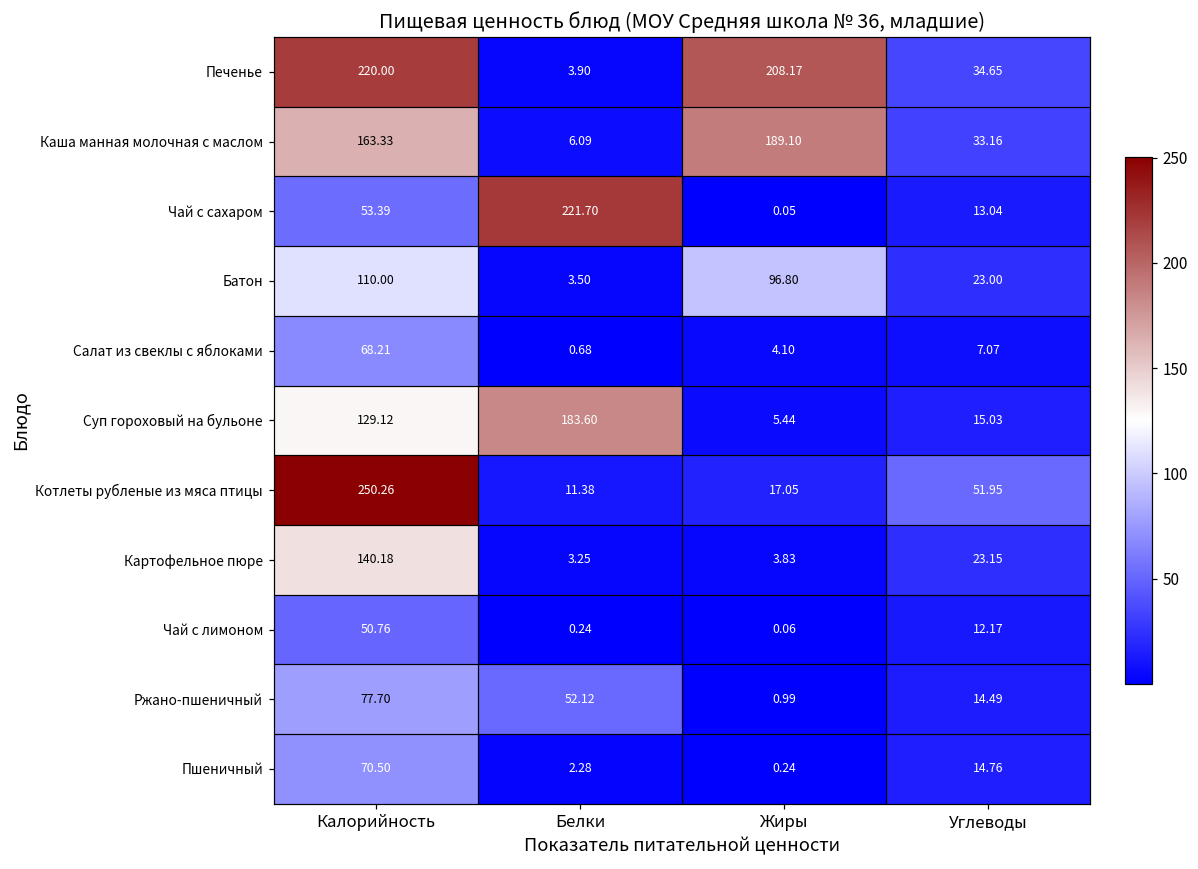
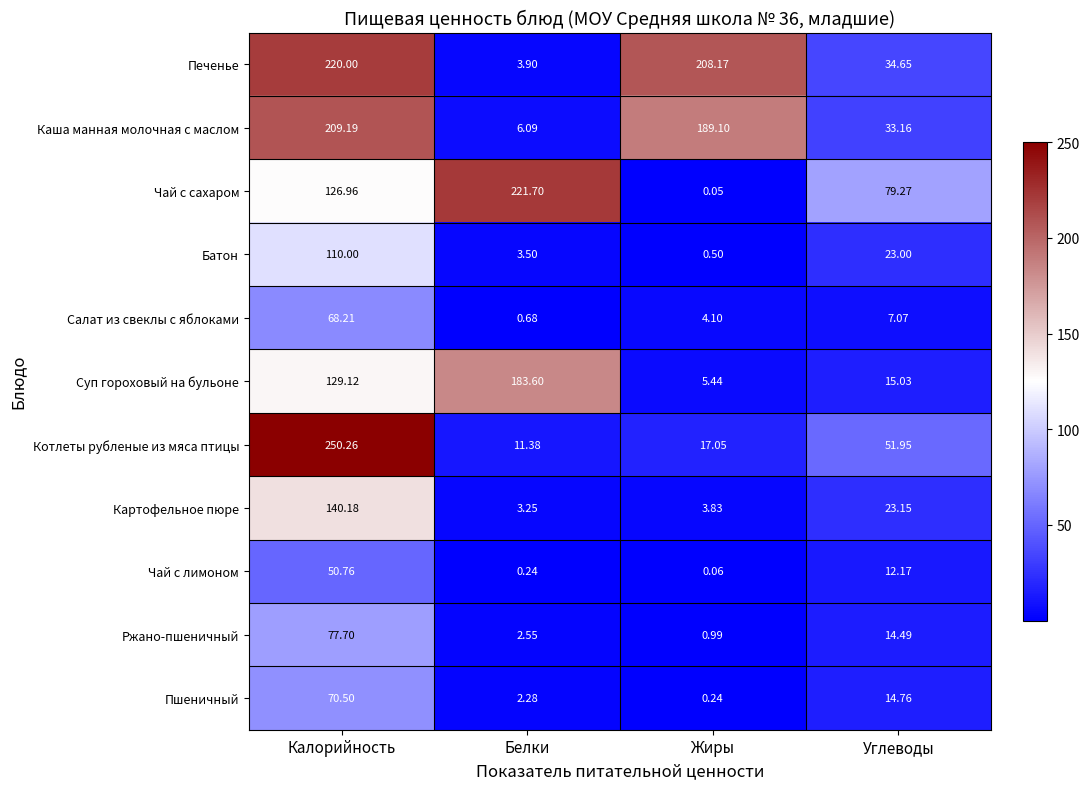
Каша манная молочная с маслом, Калорийность: 163.33 -> 209.19
Чай с сахаром, Калорийность: 53.39 -> 126.96
Чай с сахаром, Углеводы: 13.04 -> 79.27
Батон, Жиры: 96.80 -> 0.50
Ржано-пшеничный, Белки: 52.12 -> 2.55
